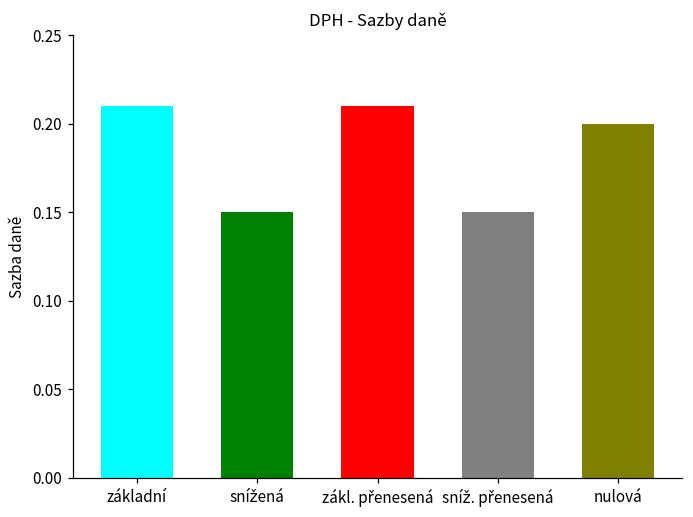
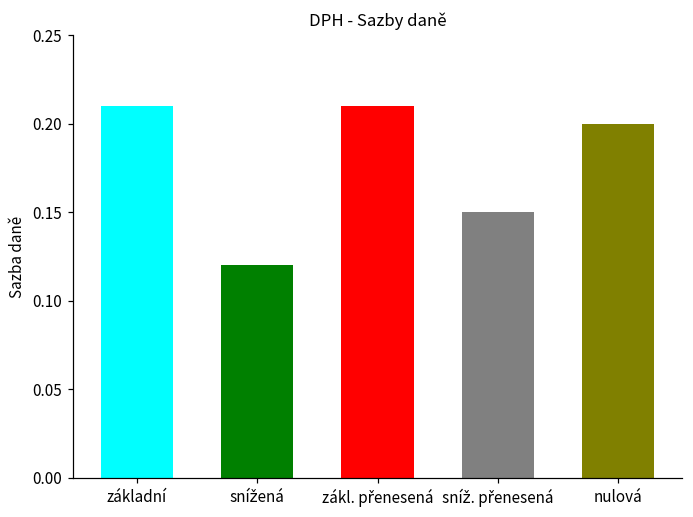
snížená: 0.15 -> 0.12
